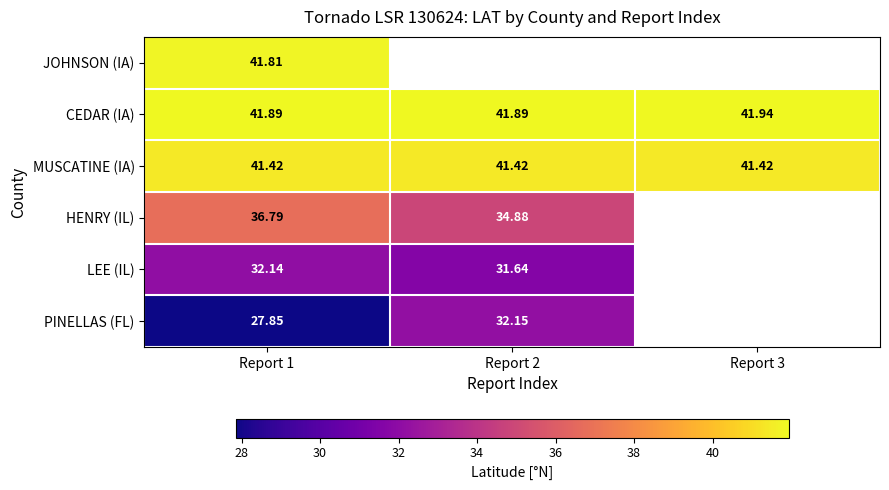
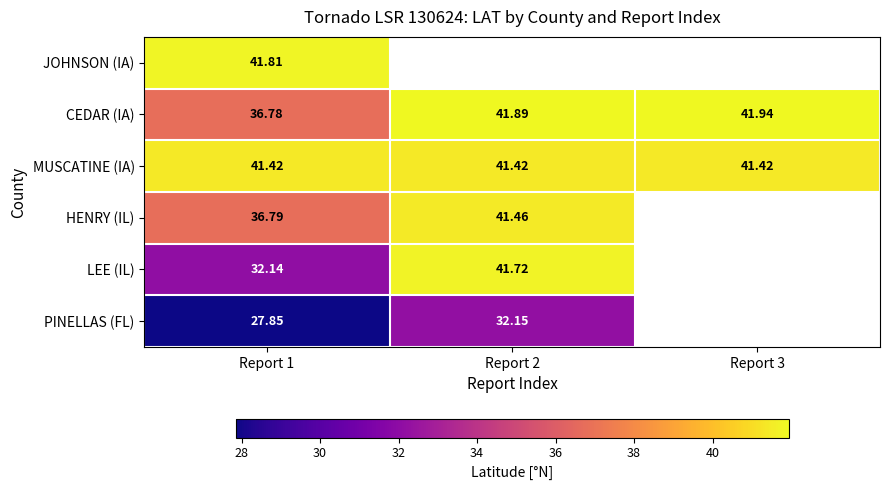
CEDAR (IA), Report 1: 41.89 -> 36.78
HENRY (IL), Report 2: 34.88 -> 41.46
LEE (IL), Report 2: 31.64 -> 41.72
